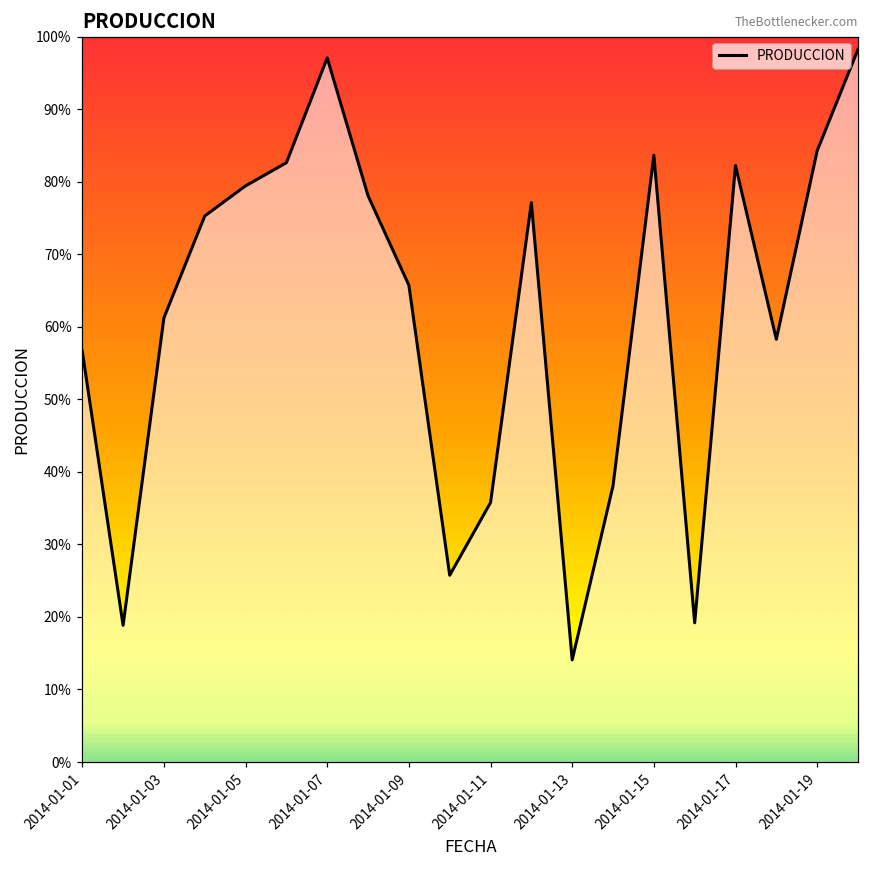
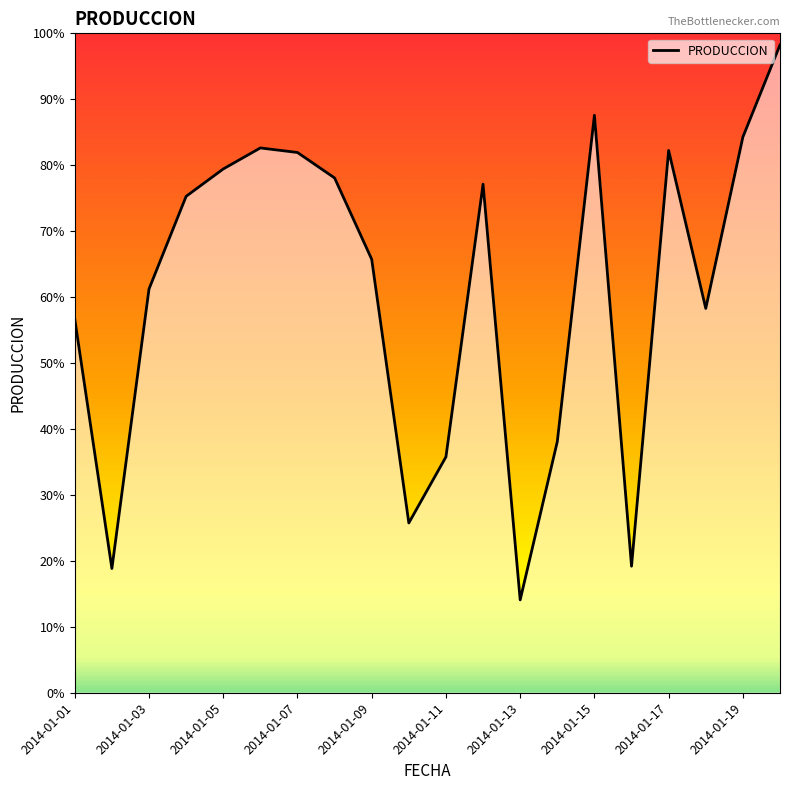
2014-01-07: 97% -> 82%
2014-01-15: 84% -> 88%
